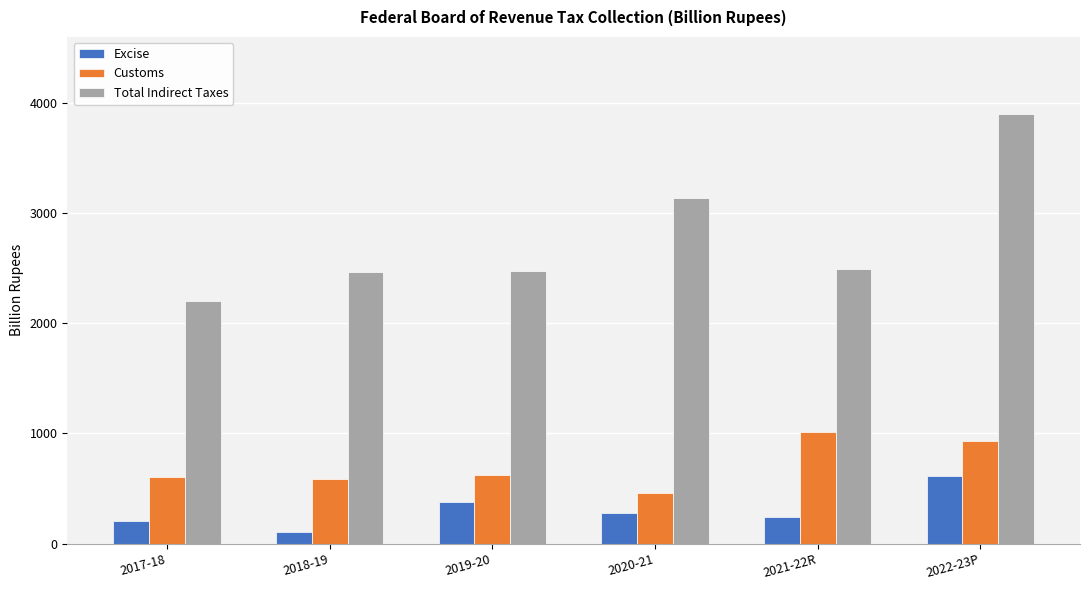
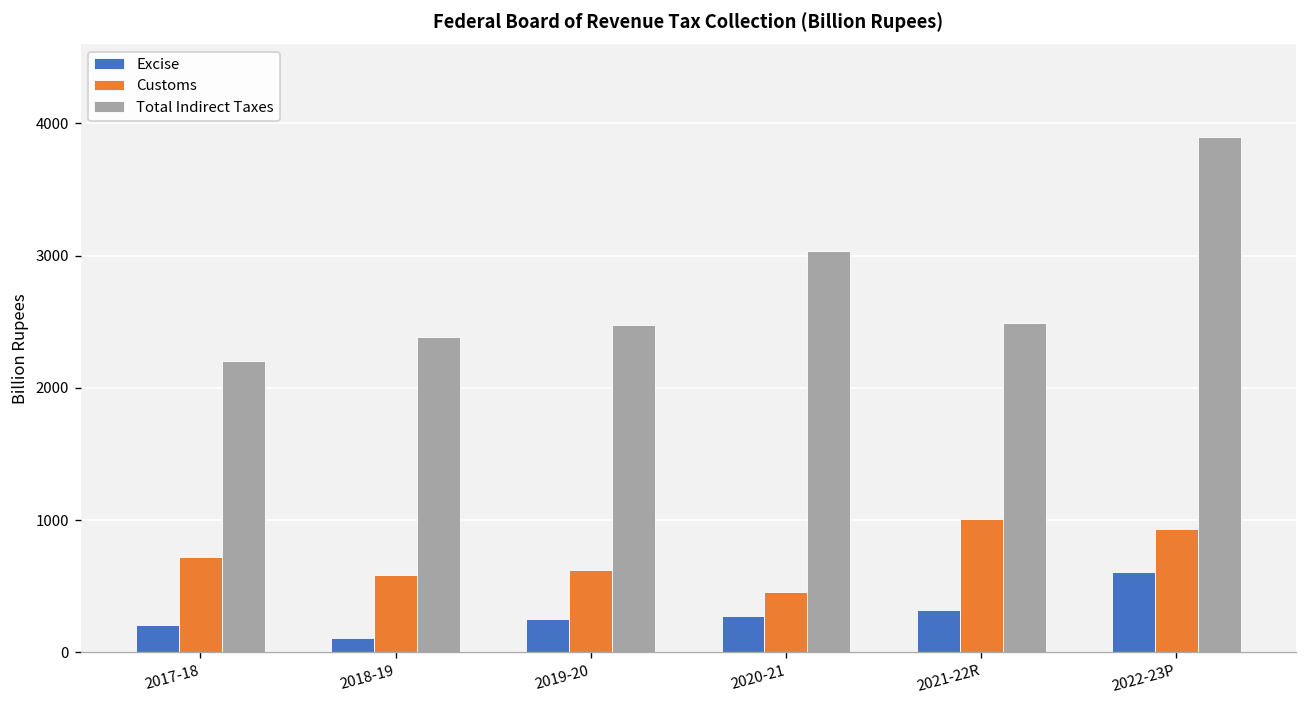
Customs, 2017-18: 610 -> 720
Total Indirect Taxes, 2018-19: 2460 -> 2380
Excise, 2019-20: 380 -> 250
Total Indirect Taxes, 2020-21: 3130 -> 3030
Excise, 2021-22R: 240 -> 320
